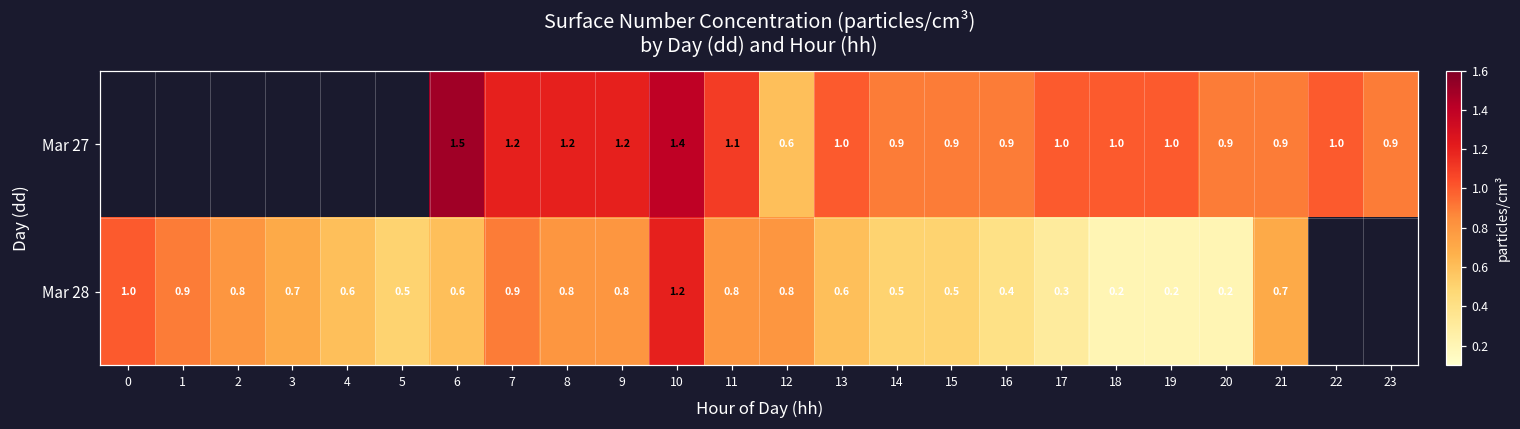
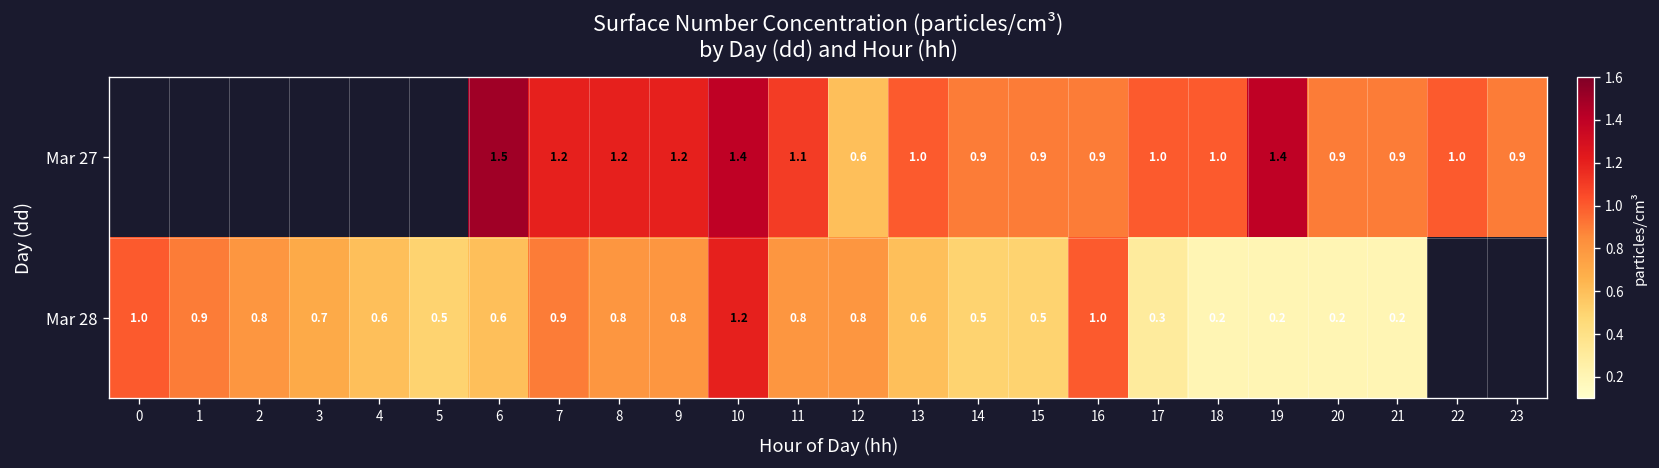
Mar 27, 19: 1.0 -> 1.4
Mar 28, 16: 0.4 -> 1.0
Mar 28, 21: 0.7 -> 0.2
